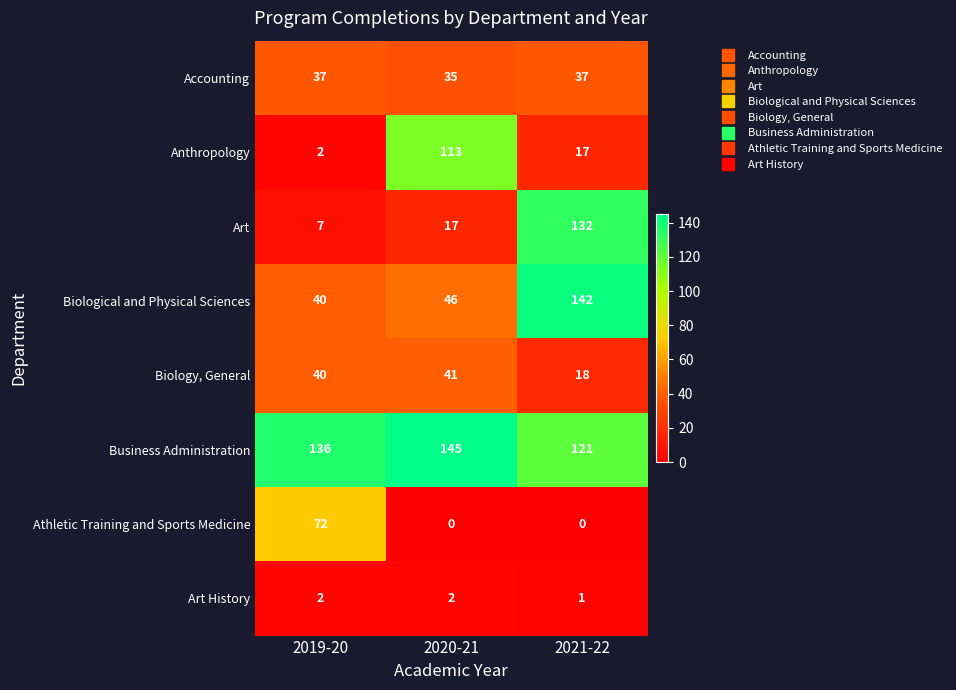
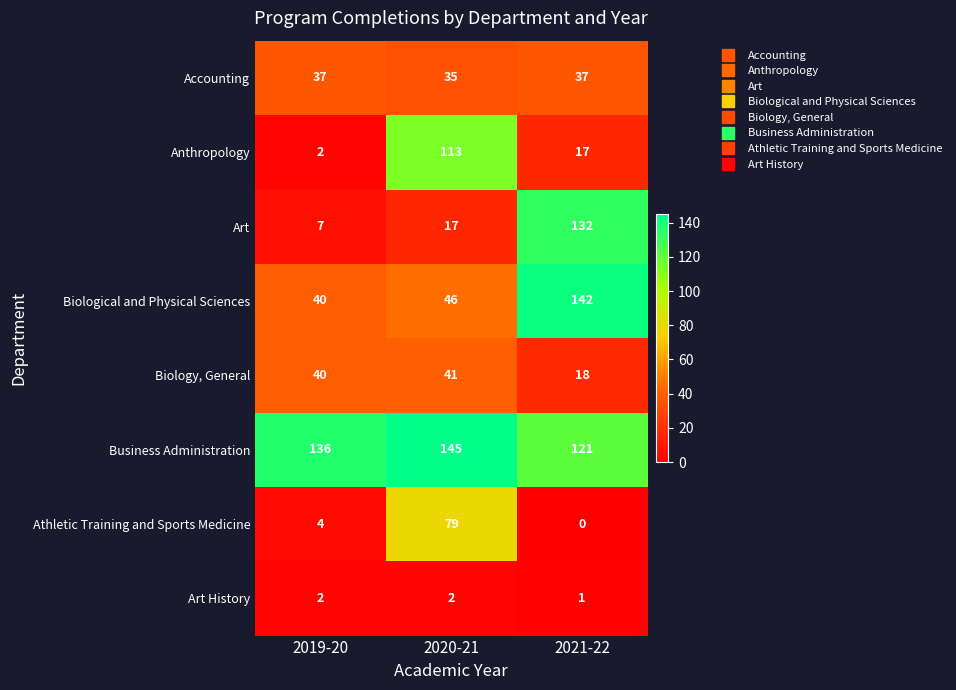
Athletic Training and Sports Medicine, 2019-20: 72 -> 4
Athletic Training and Sports Medicine, 2020-21: 0 -> 79
